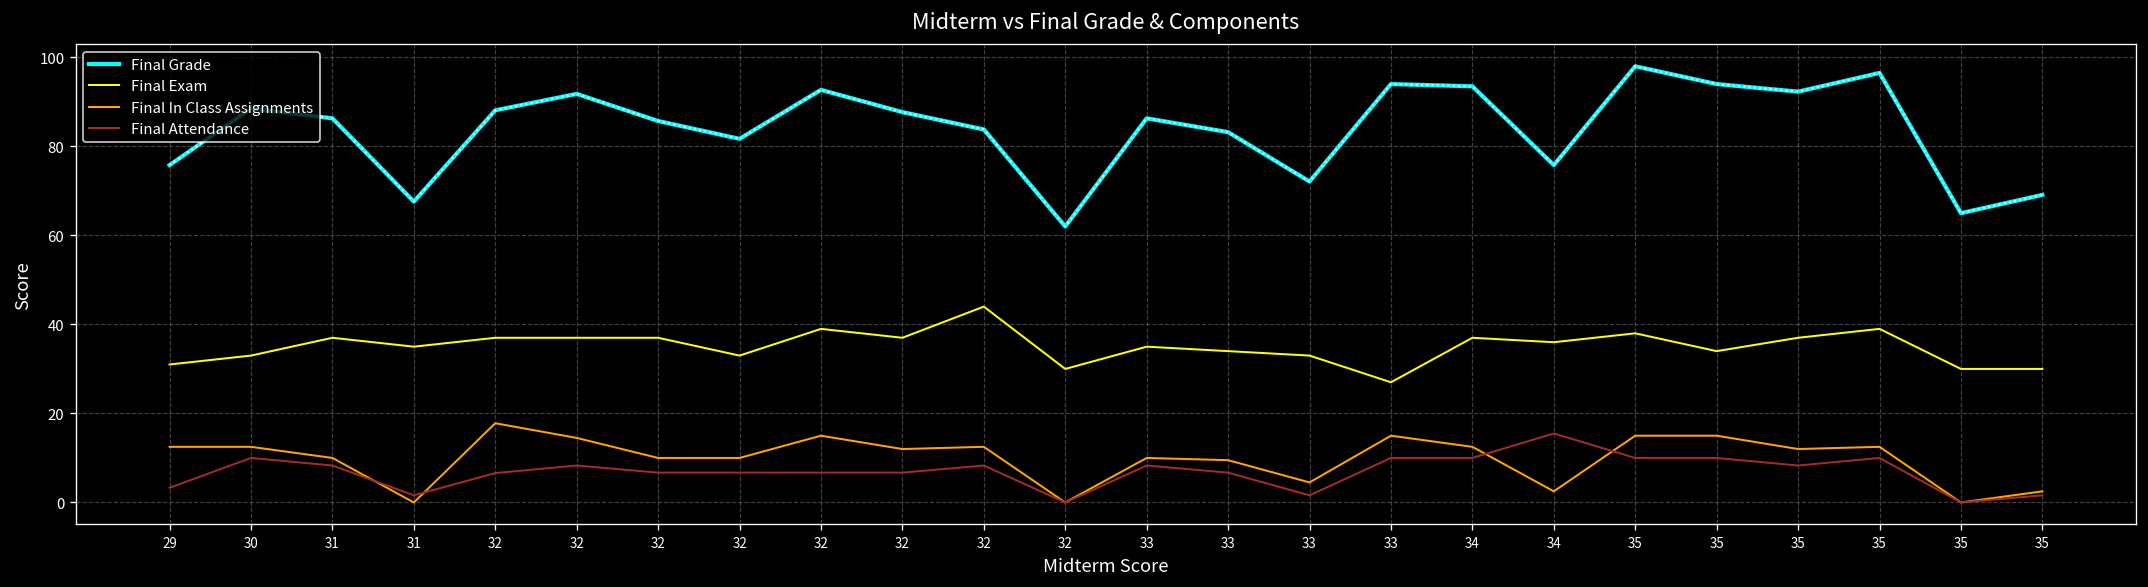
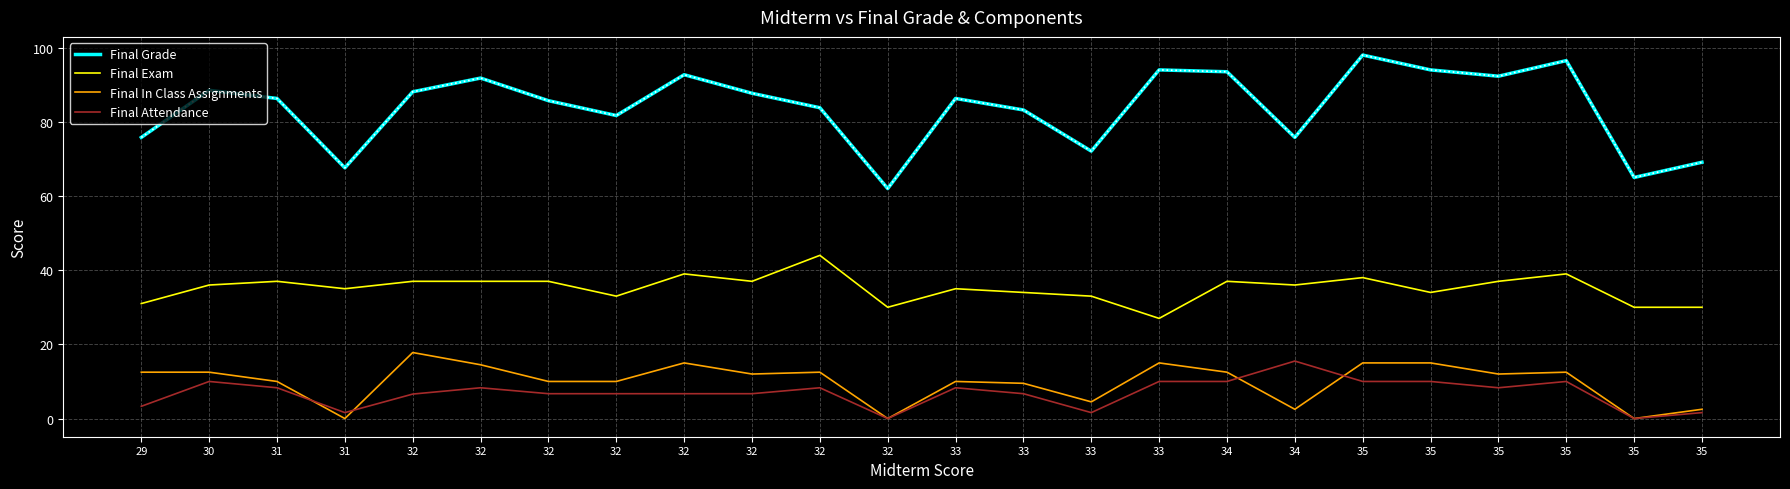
Final Exam, 30: 33 -> 36
